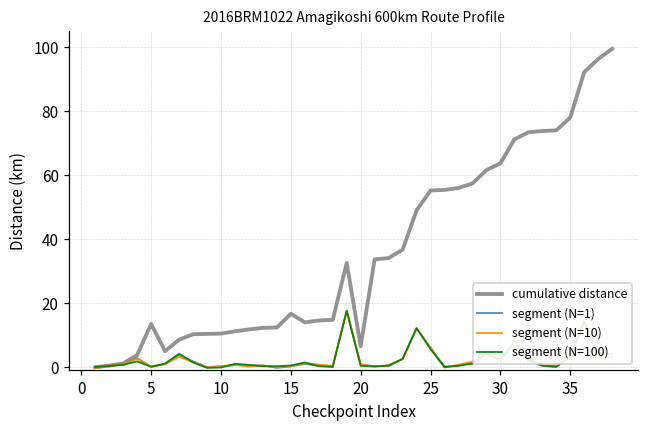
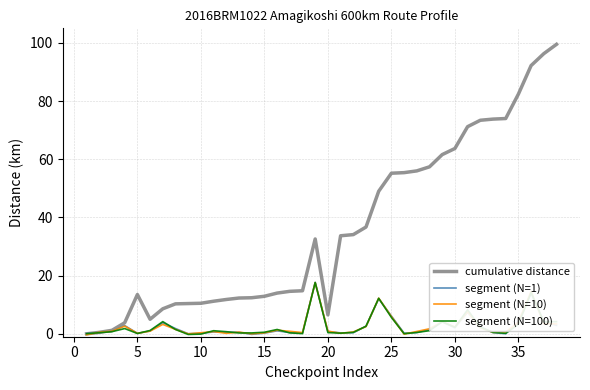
cumulative distance, 15: 17 -> 13
cumulative distance, 35: 78 -> 82
